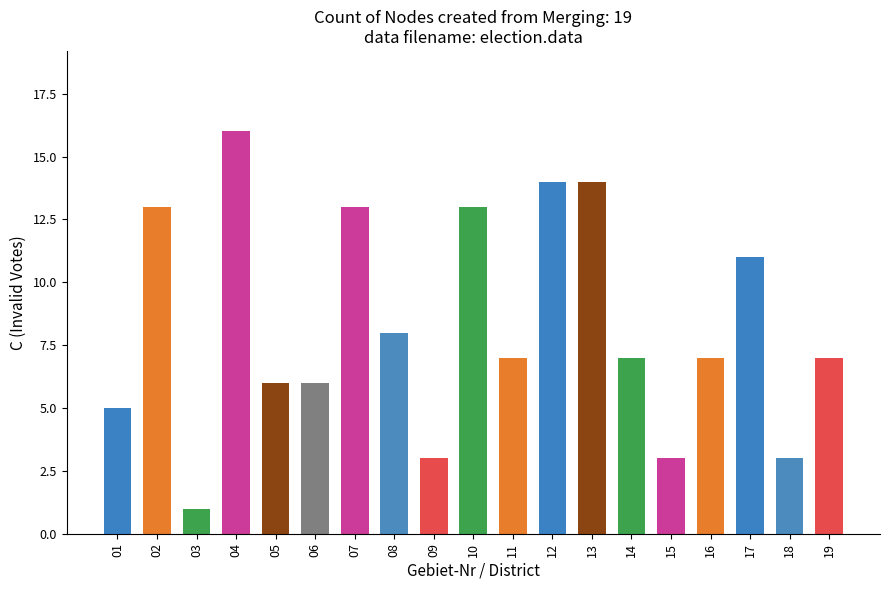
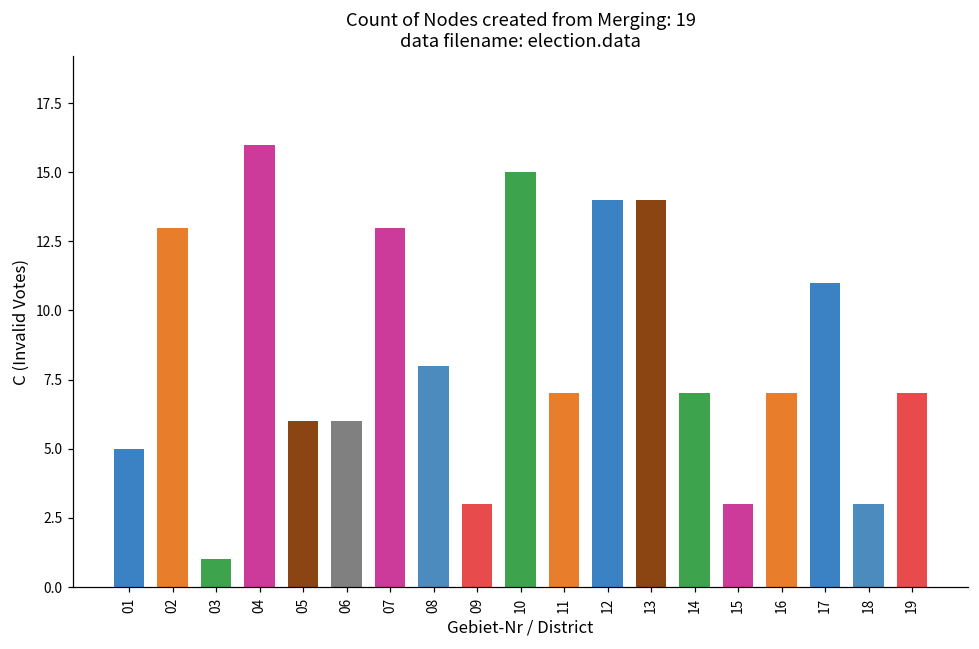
10: 13 -> 15
